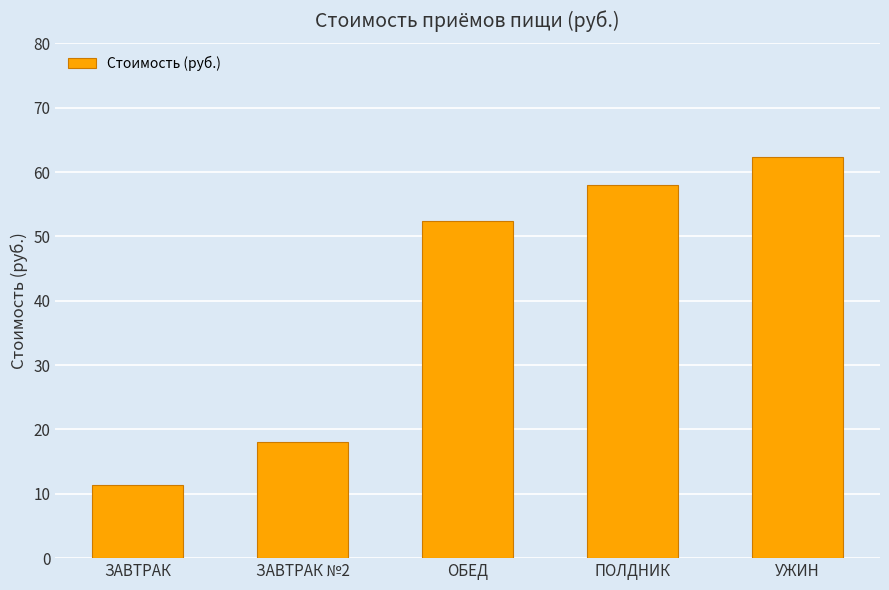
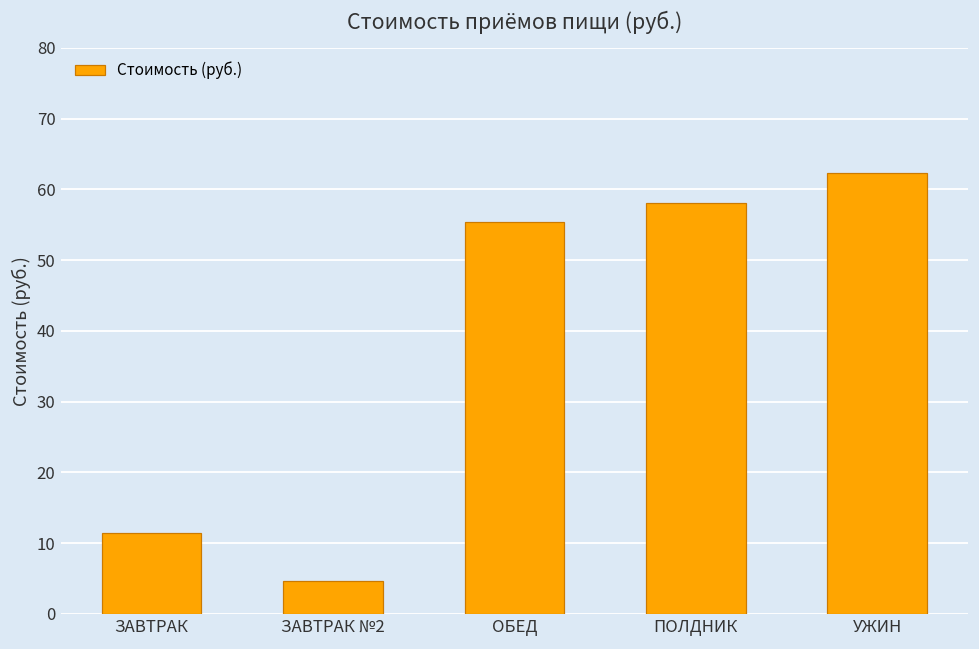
ЗАВТРАК №2: 18 -> 5
ОБЕД: 52 -> 55
